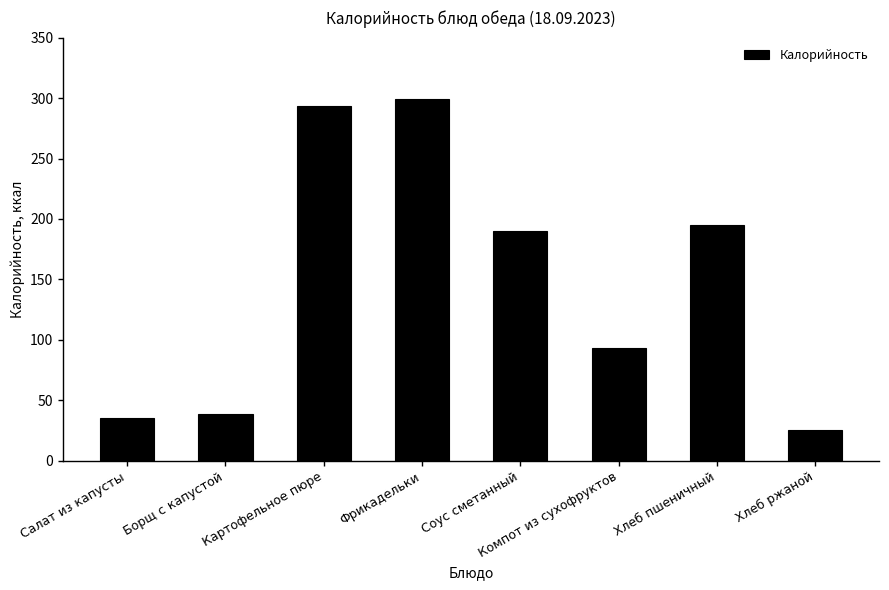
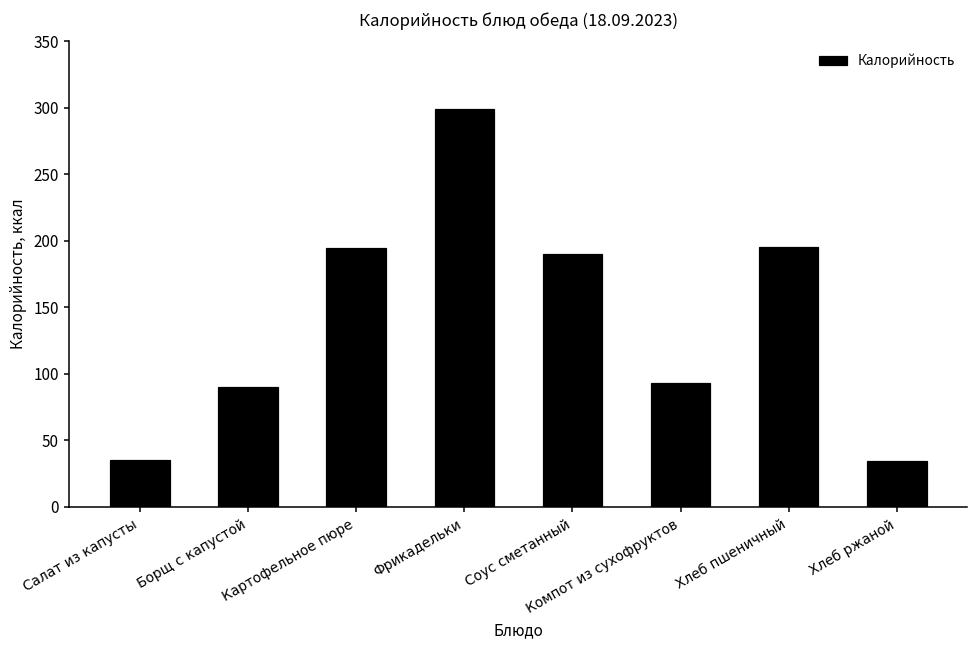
Борщ с капустой: 39 -> 90
Картофельное пюре: 294 -> 194
Хлеб ржаной: 25 -> 34
